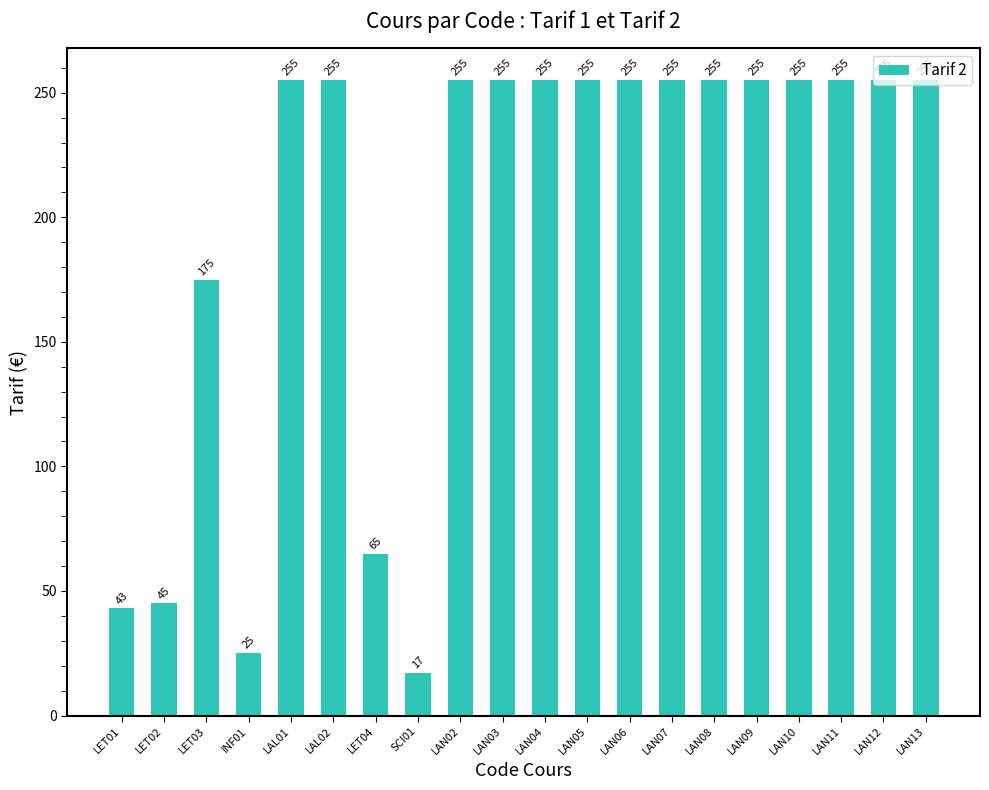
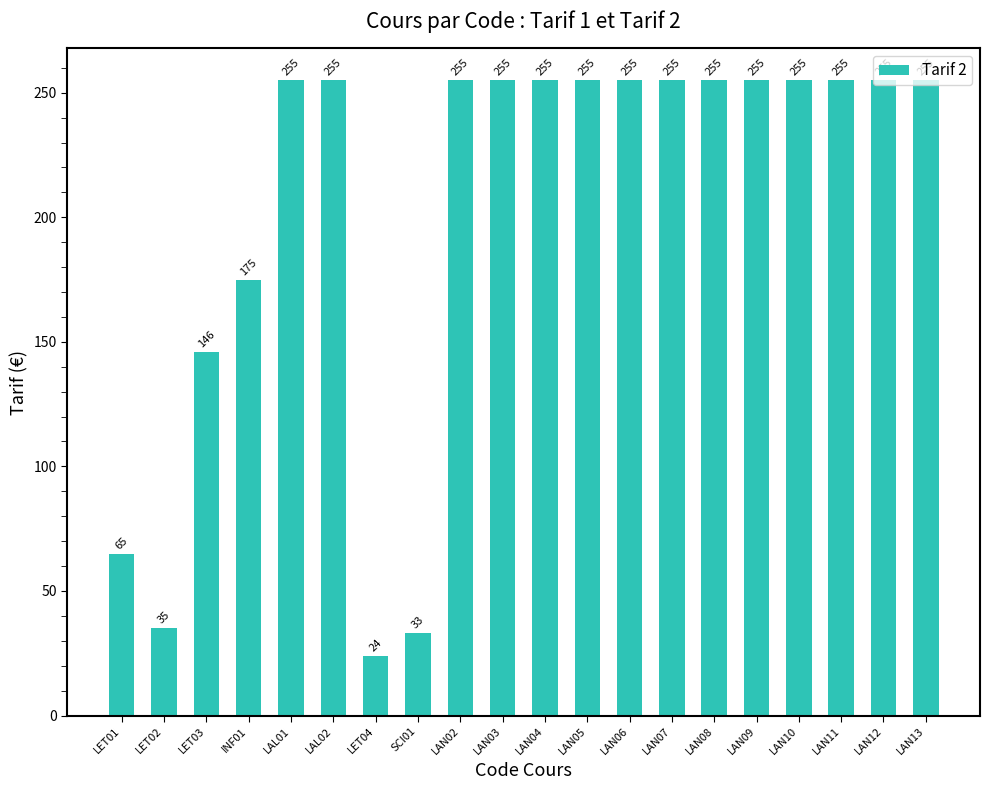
LET01: 43 -> 65
LET02: 45 -> 35
LET03: 175 -> 146
INF01: 25 -> 175
LET04: 65 -> 24
SCI01: 17 -> 33
